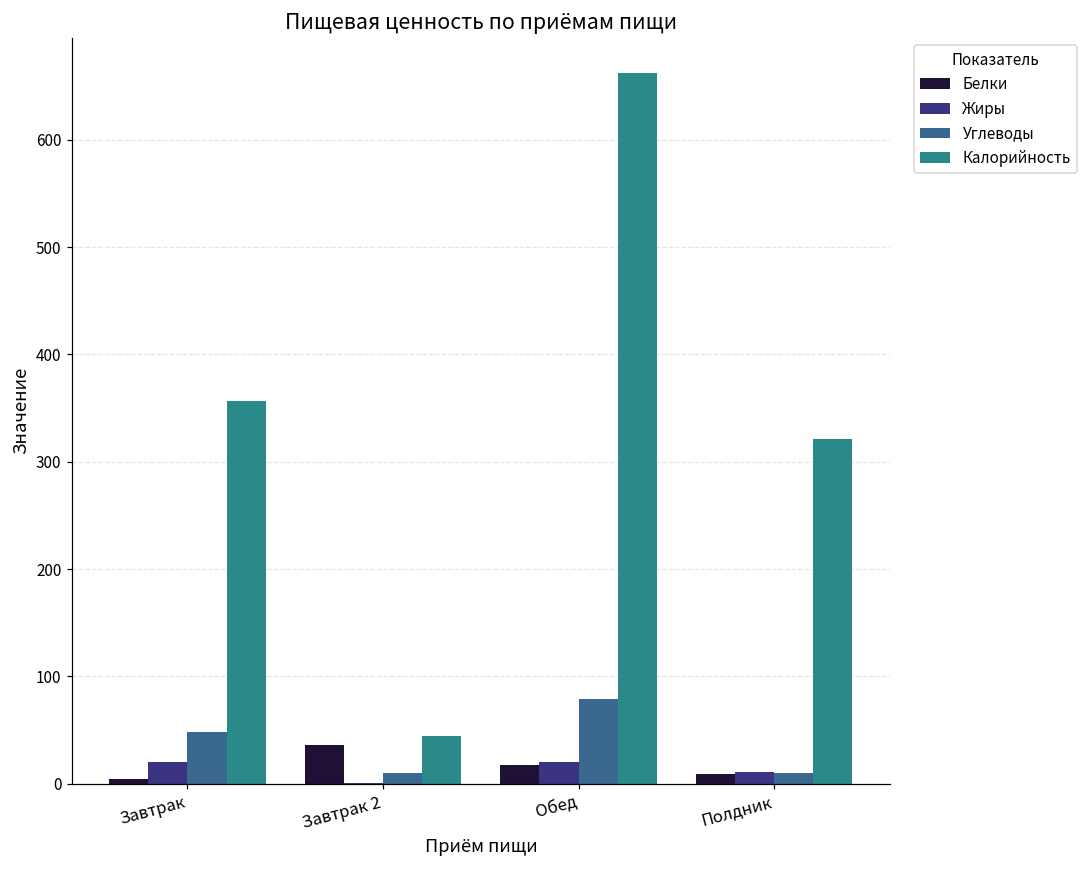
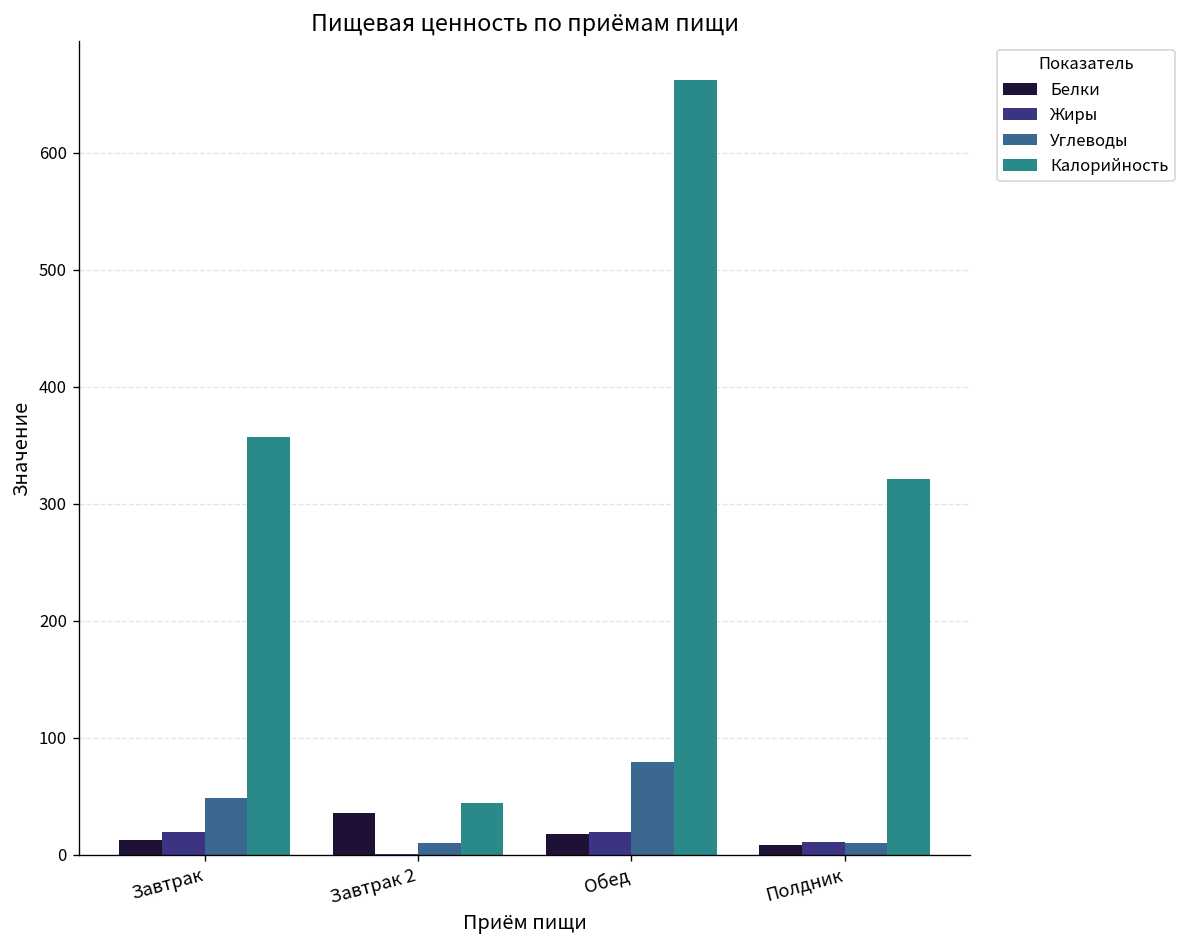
Белки, Завтрак: 0 -> 10
